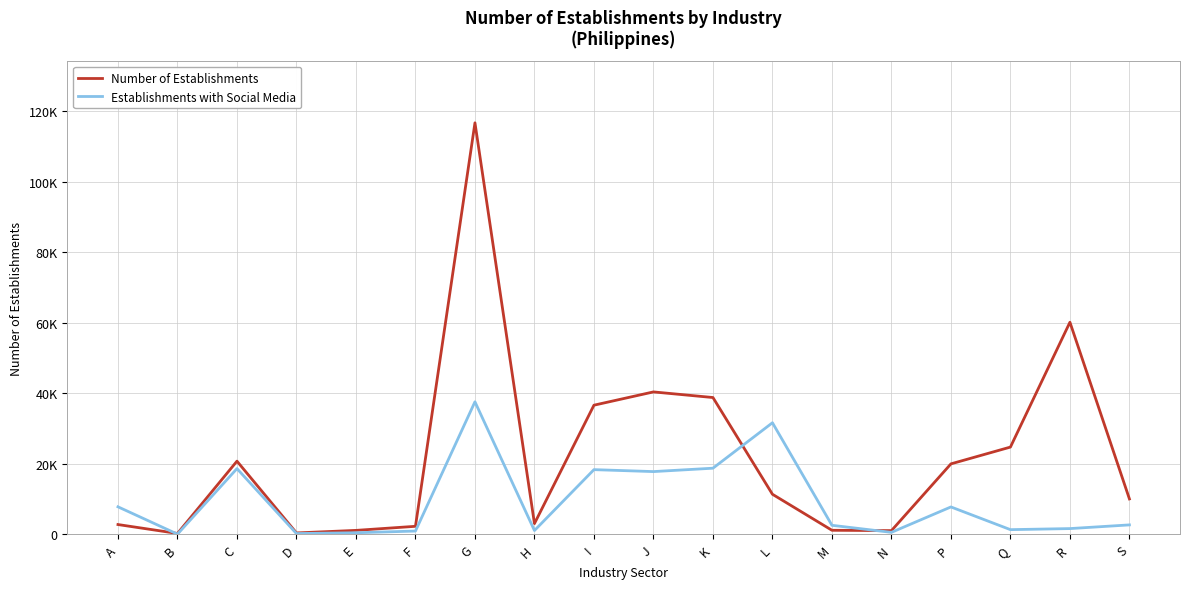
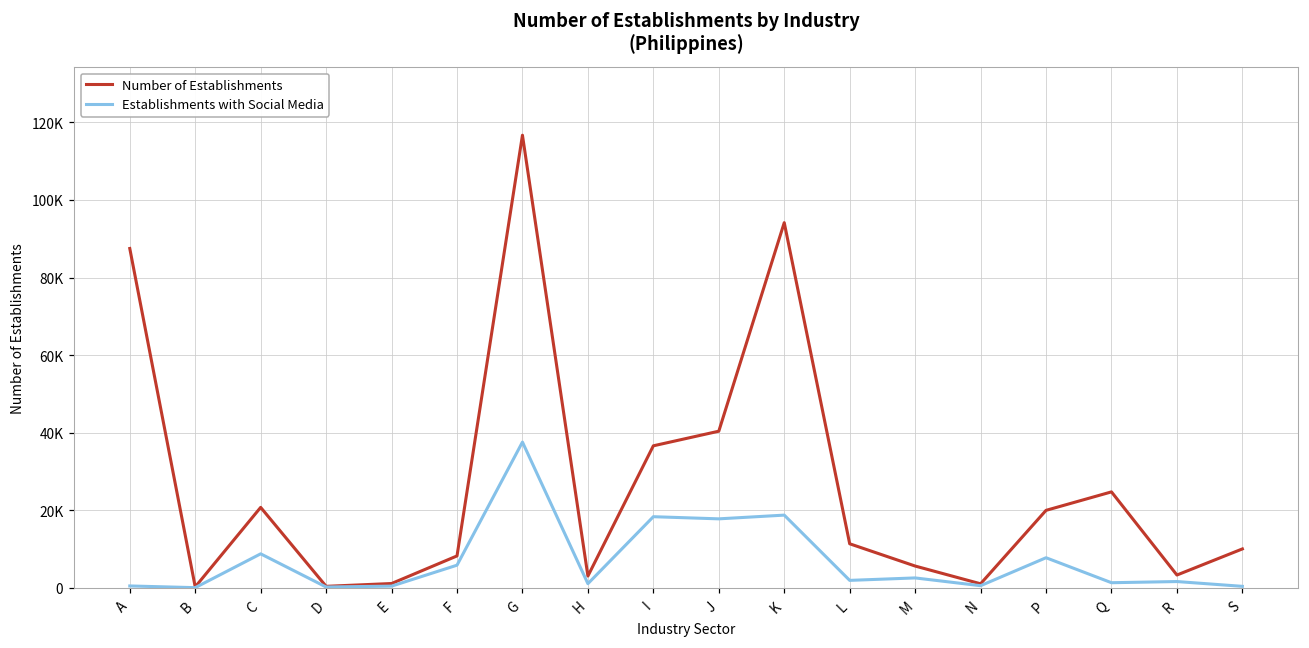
Number of Establishments, A: 3000 -> 87000
Establishments with Social Media, A: 8000 -> 1000
Establishments with Social Media, C: 19000 -> 9000
Number of Establishments, F: 2000 -> 8000
Establishments with Social Media, F: 1000 -> 6000
Number of Establishments, K: 39000 -> 94000
Establishments with Social Media, L: 32000 -> 2000
Number of Establishments, M: 1000 -> 6000
Number of Establishments, R: 60000 -> 3000
Establishments with Social Media, S: 3000 -> 0
